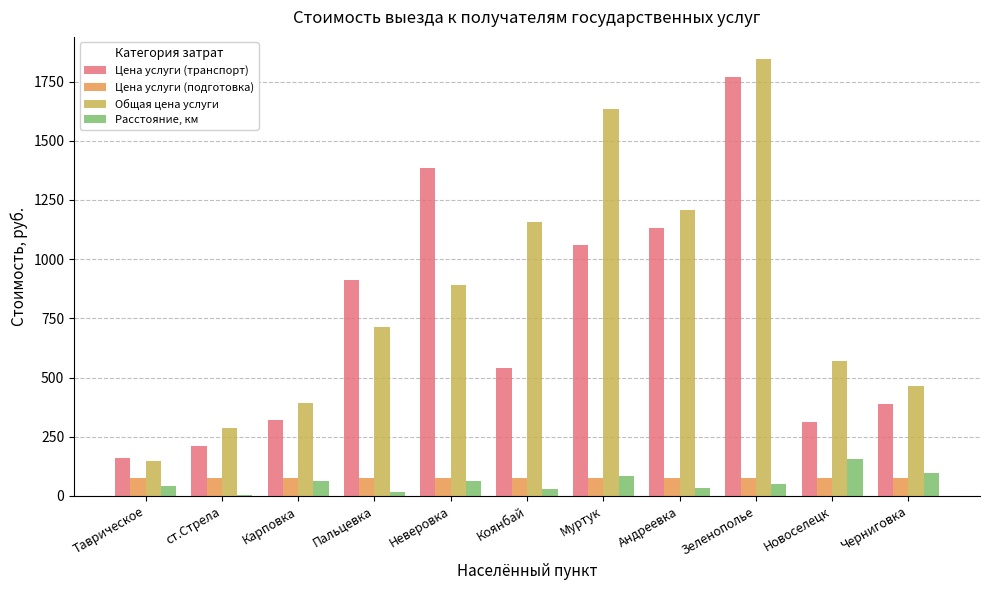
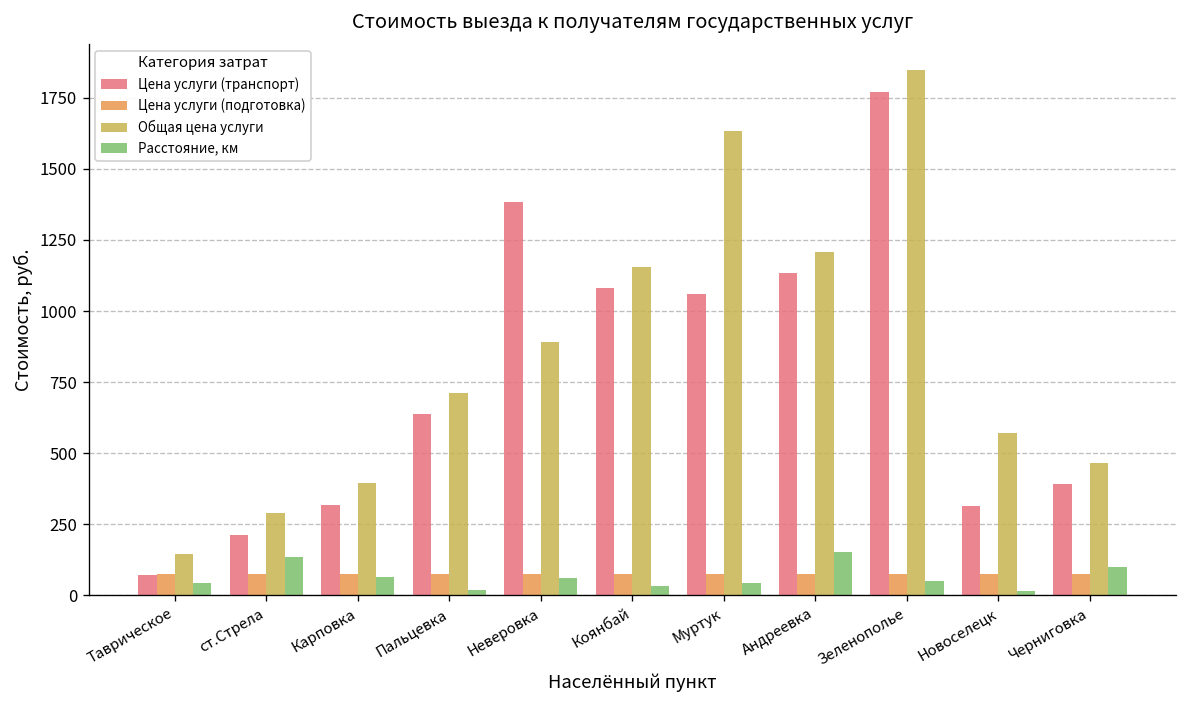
Цена услуги (транспорт), Таврическое: 160 -> 70
Расстояние, км, ст.Стрела: 10 -> 130
Цена услуги (транспорт), Пальцевка: 910 -> 640
Цена услуги (транспорт), Коянбай: 540 -> 1080
Расстояние, км, Муртук: 90 -> 40
Расстояние, км, Андреевка: 30 -> 150
Расстояние, км, Новоселецк: 150 -> 10
